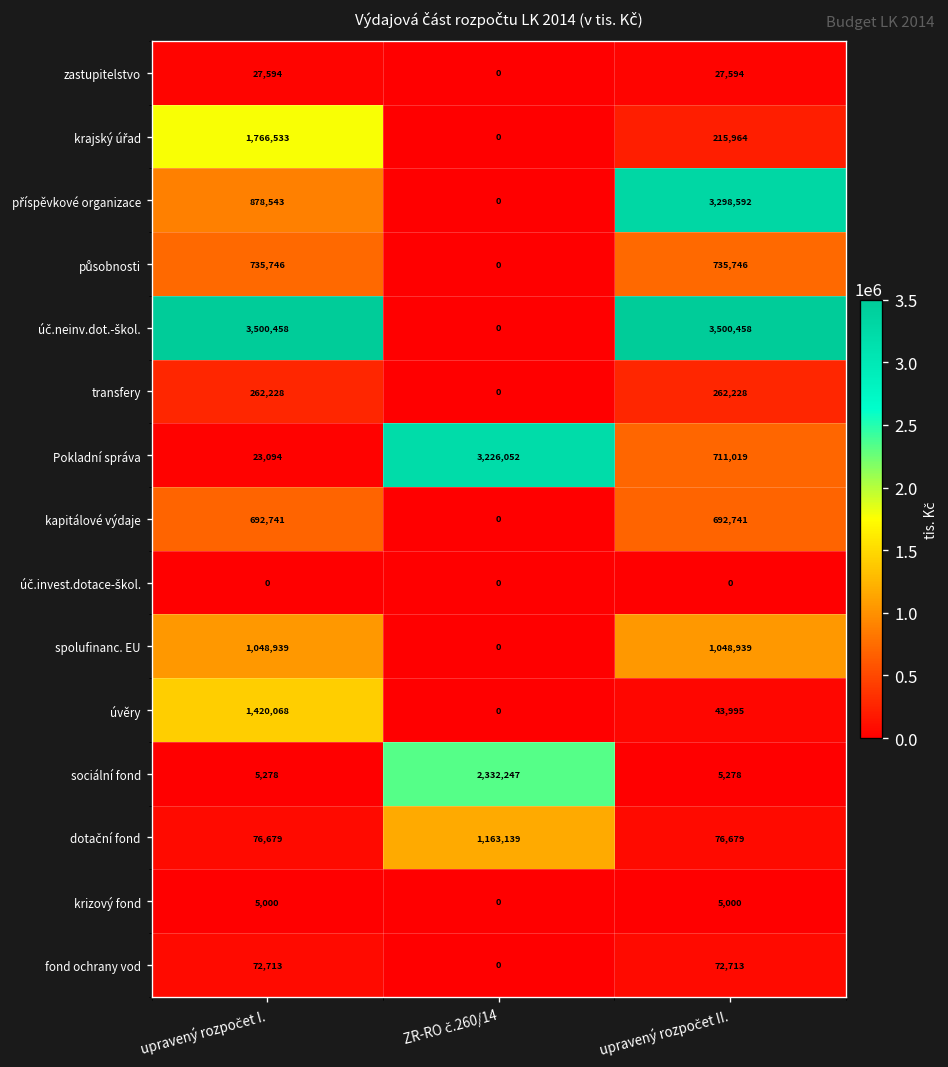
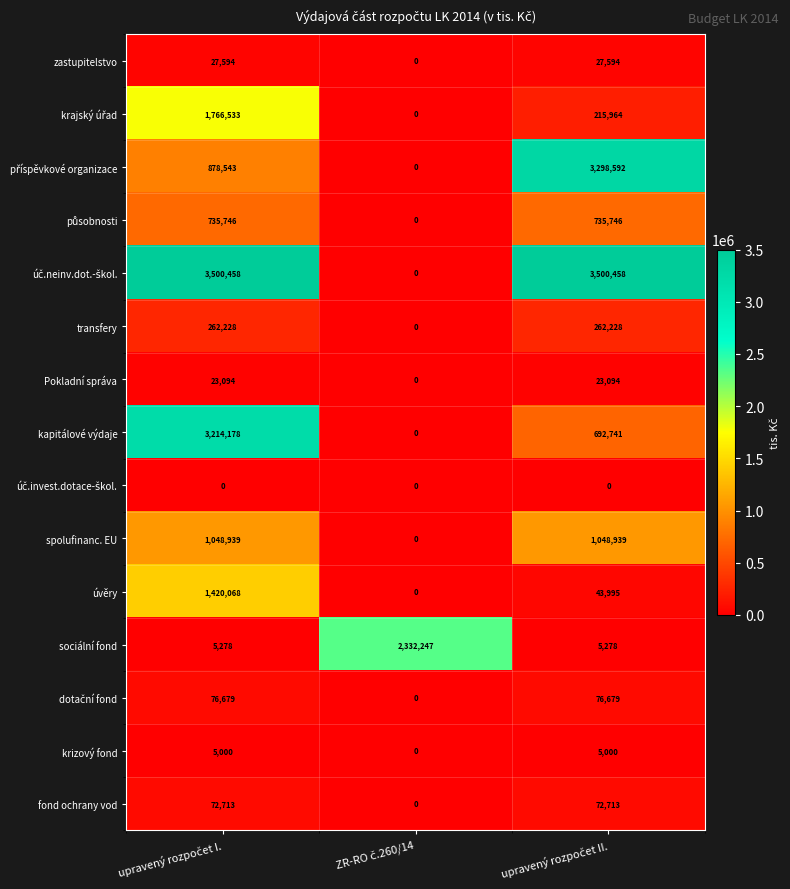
Pokladní správa, ZR-RO č.260/14: 3,226,052 -> 0
Pokladní správa, upravený rozpočet II.: 711,019 -> 23,094
kapitálové výdaje, upravený rozpočet I.: 692,741 -> 3,214,178
dotační fond, ZR-RO č.260/14: 1,163,139 -> 0
